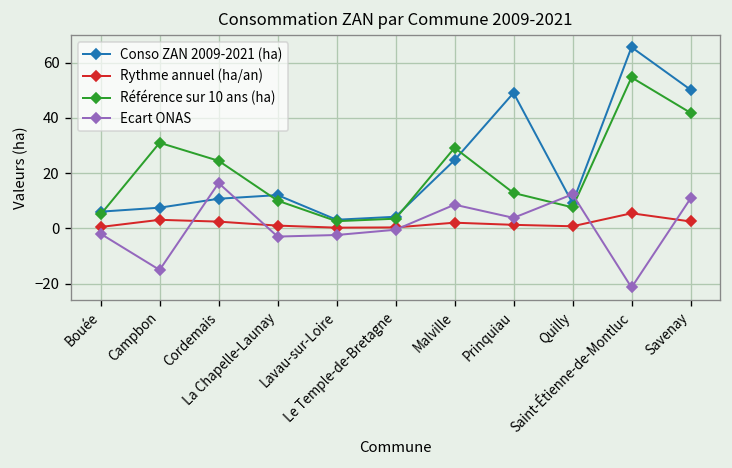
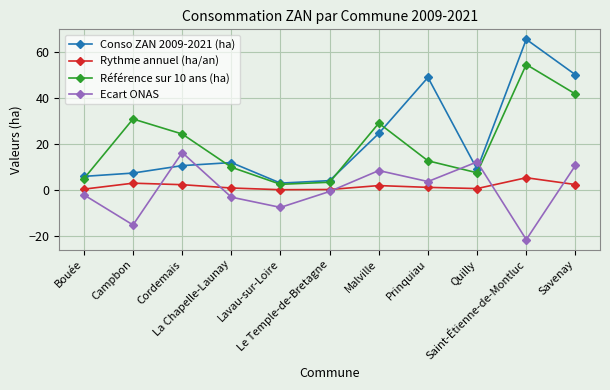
Ecart ONAS, Lavau-sur-Loire: -2 -> -7
